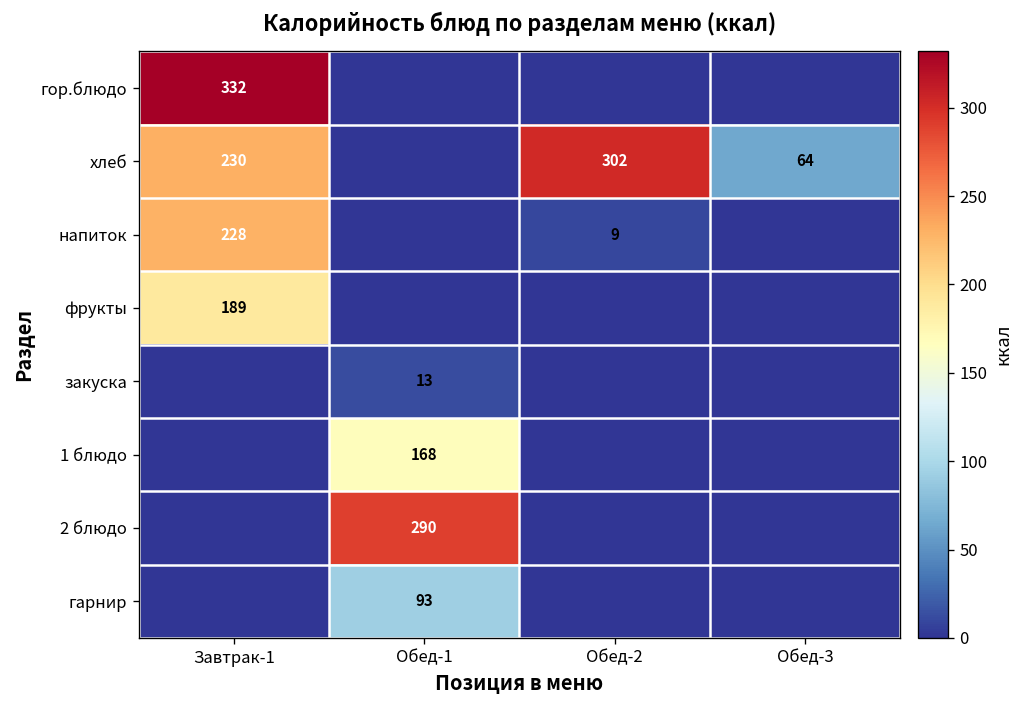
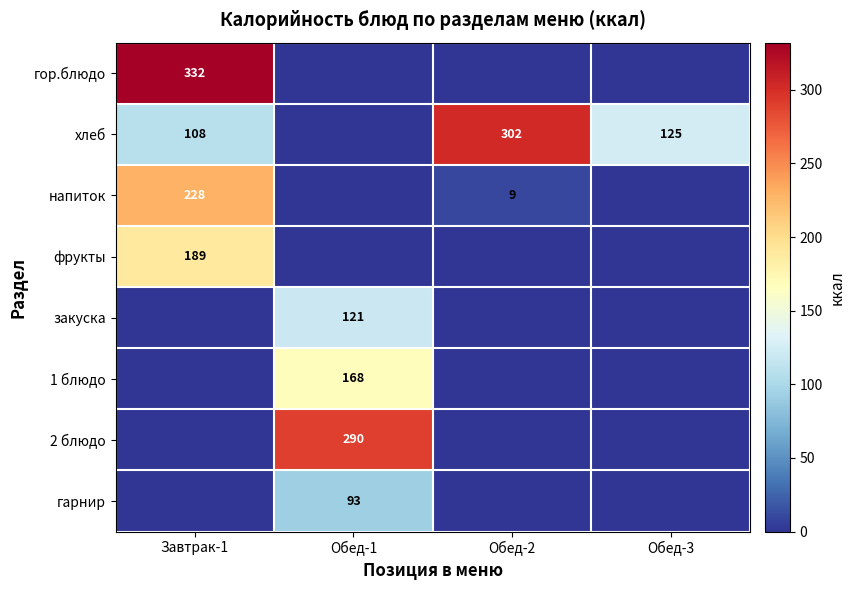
хлеб, Завтрак-1: 230 -> 108
хлеб, Обед-3: 64 -> 125
закуска, Обед-1: 13 -> 121
